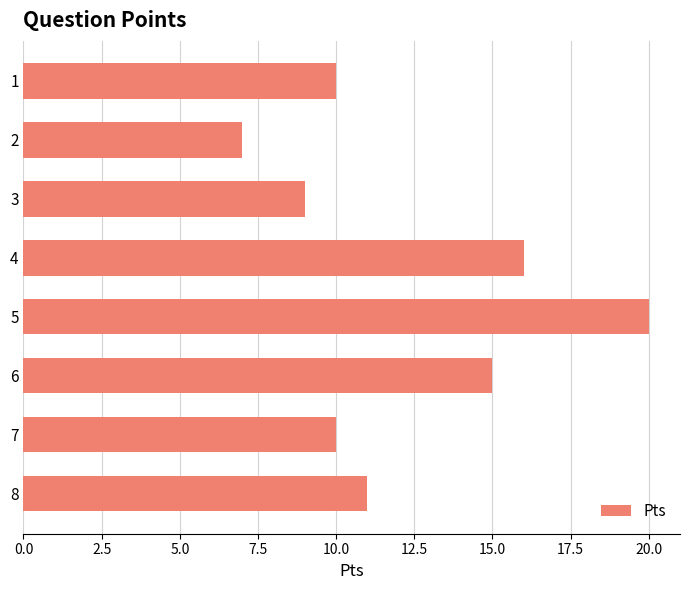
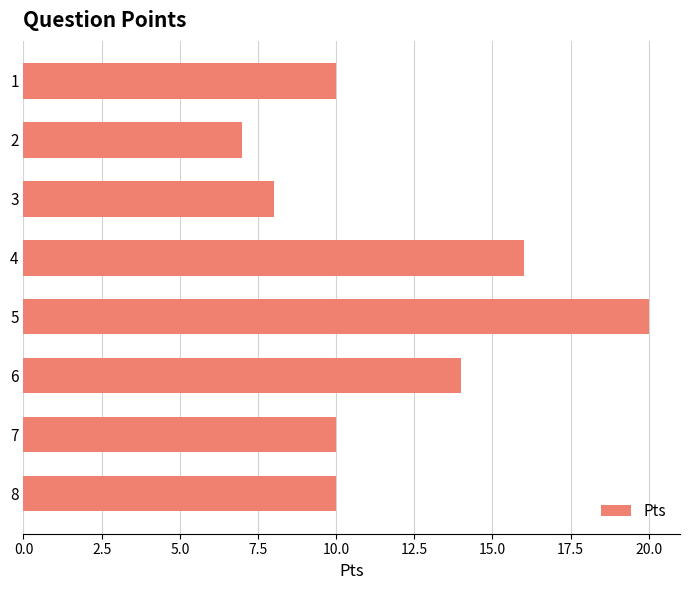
3: 9 -> 8
6: 15 -> 14
8: 11 -> 10
